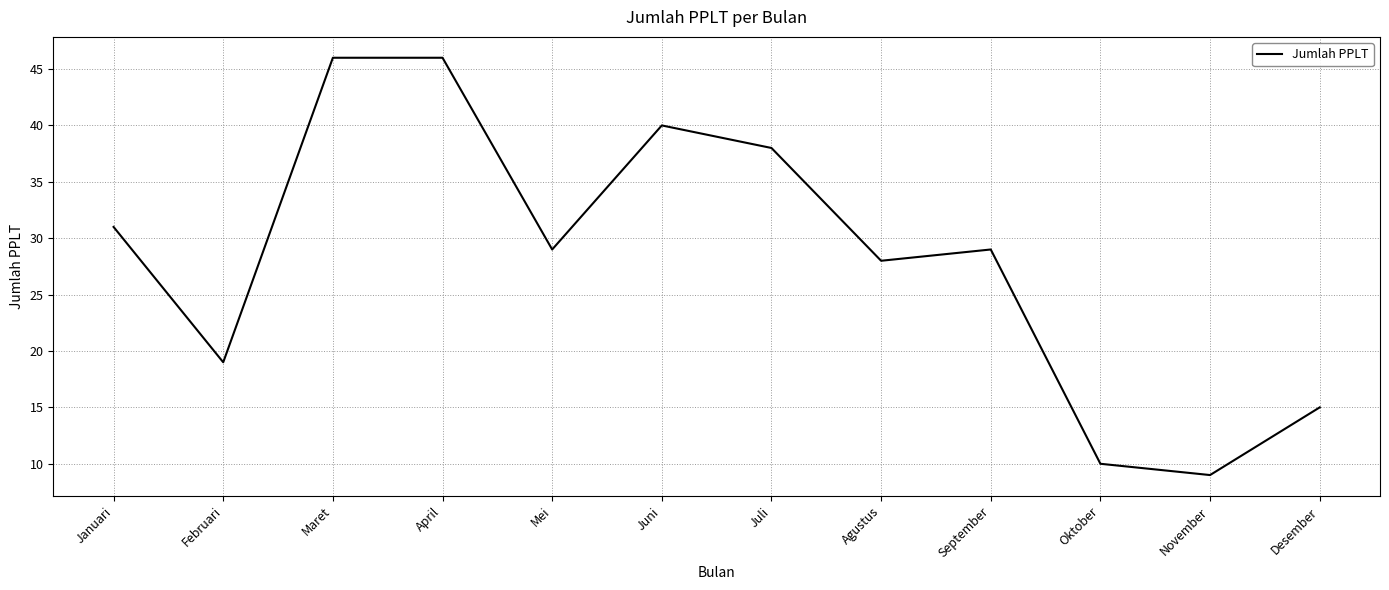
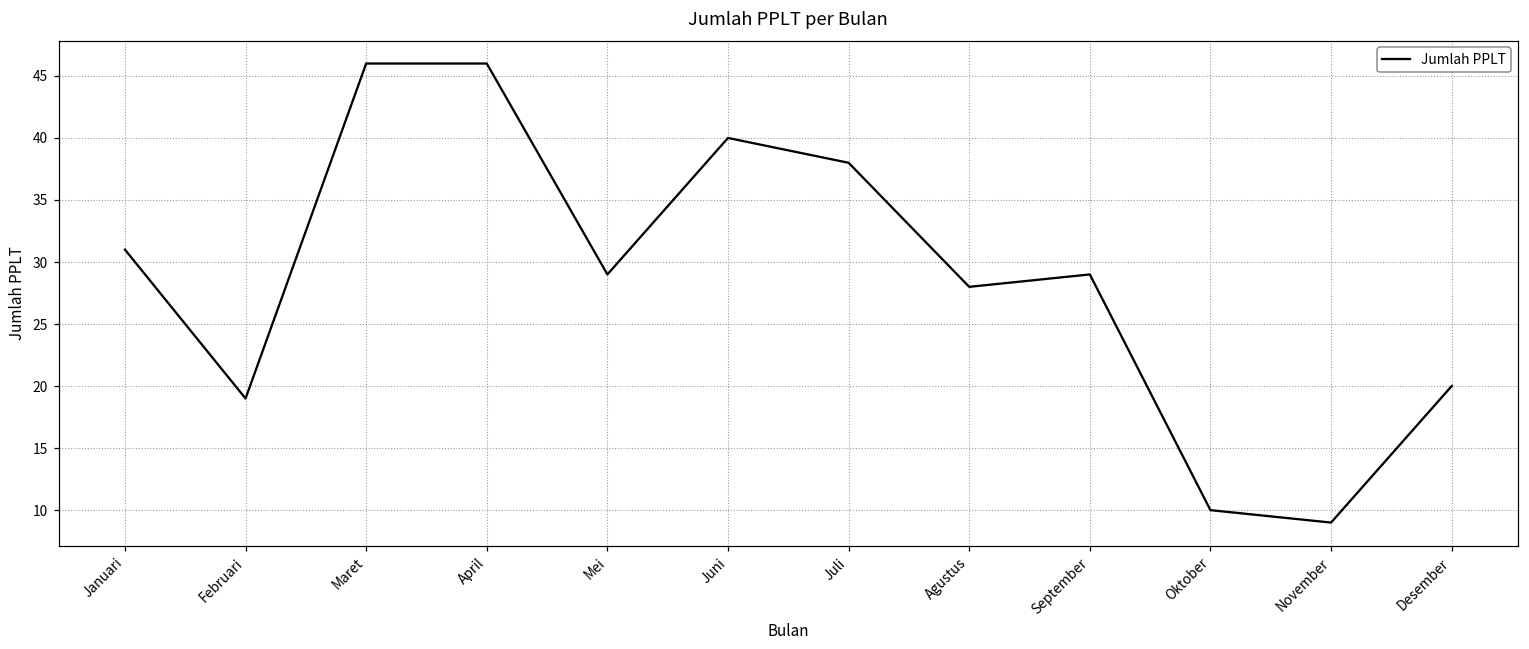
Desember: 15 -> 20
